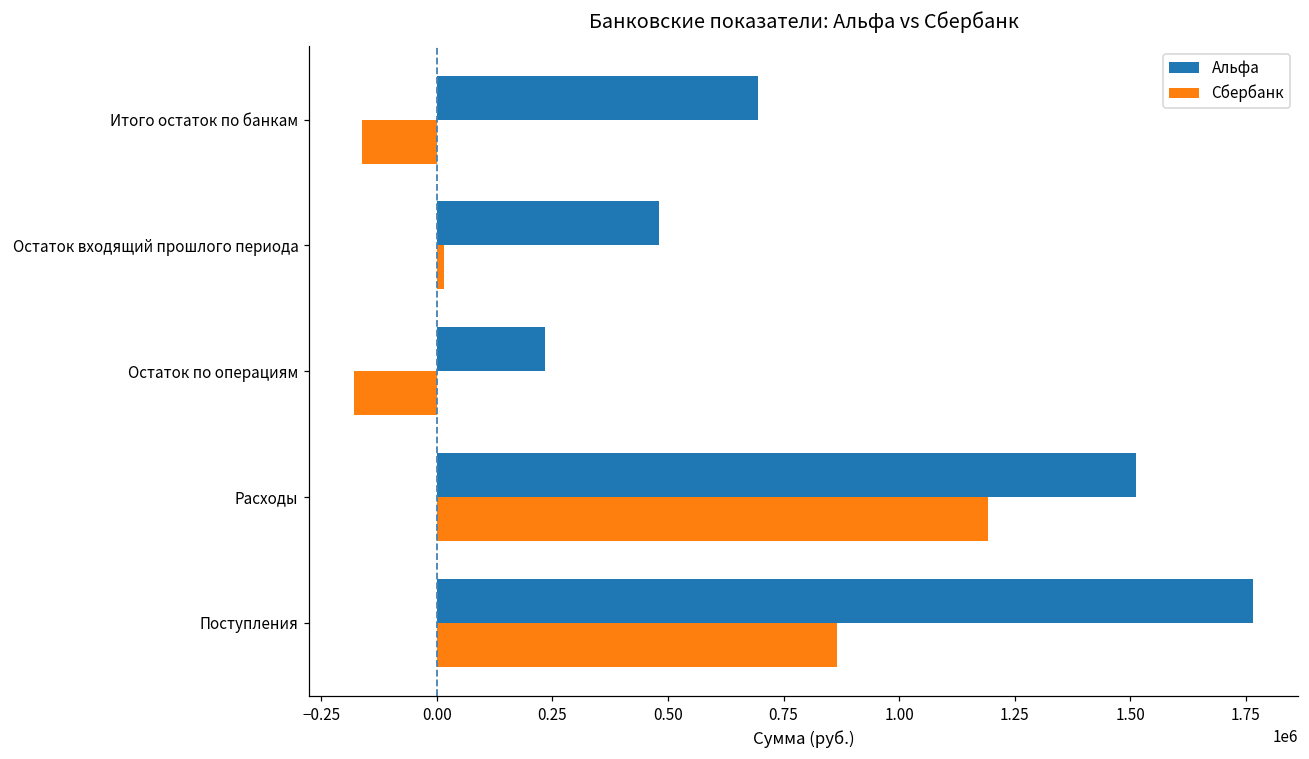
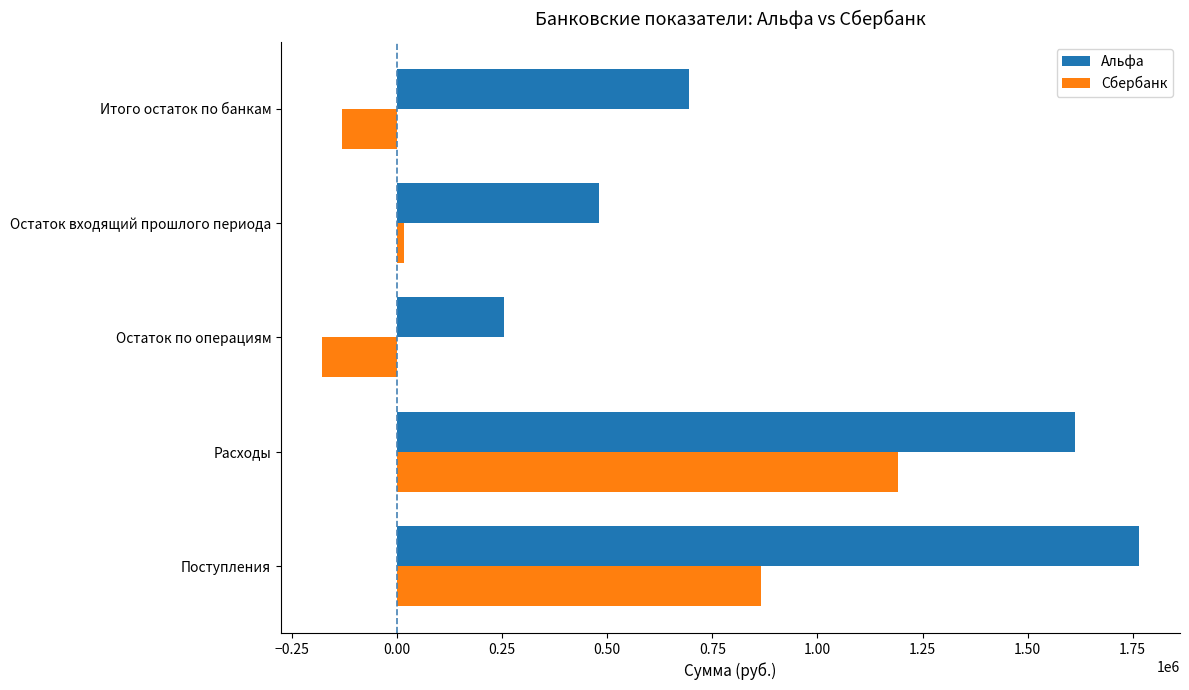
Сбербанк, Итого остаток по банкам: -160000 -> -130000
Альфа, Остаток по операциям: 230000 -> 250000
Альфа, Расходы: 1510000 -> 1610000
